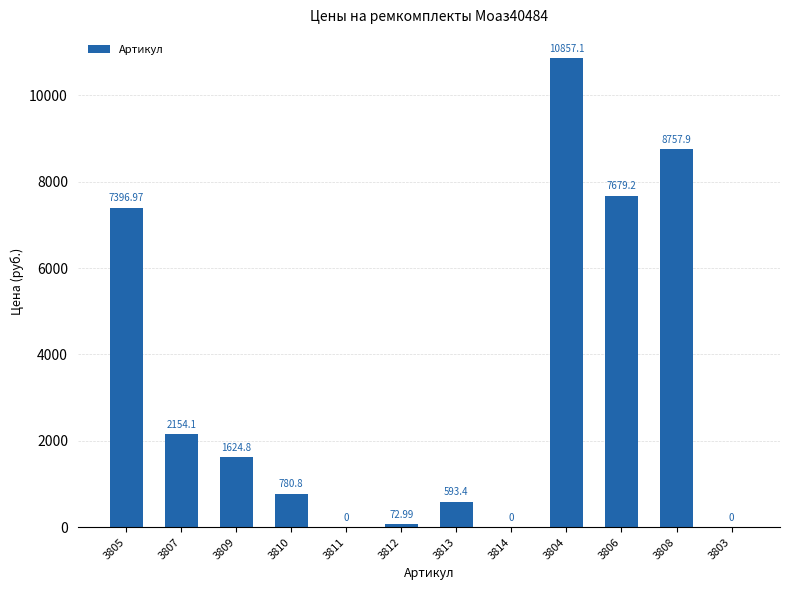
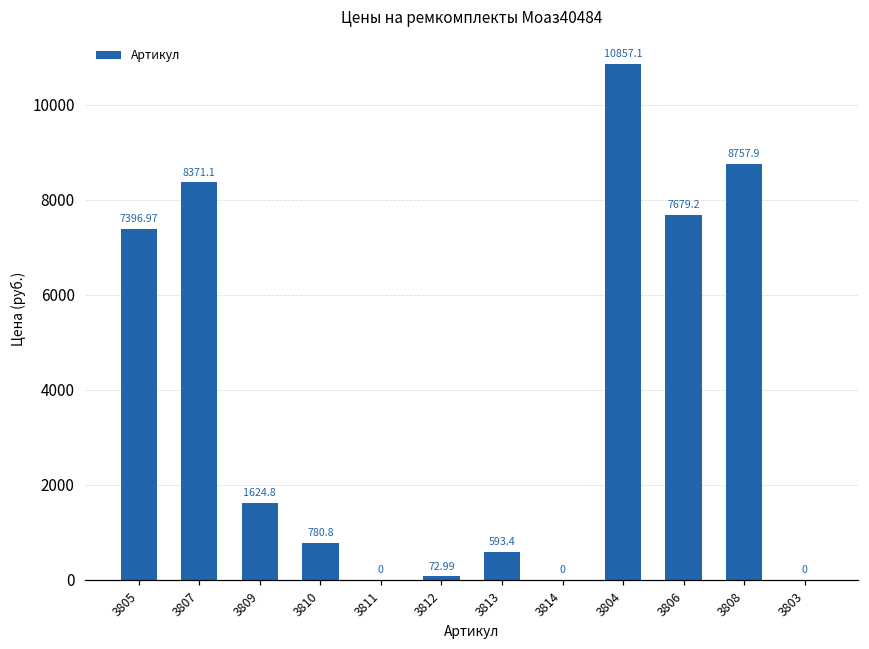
3807: 2154.1 -> 8371.1
